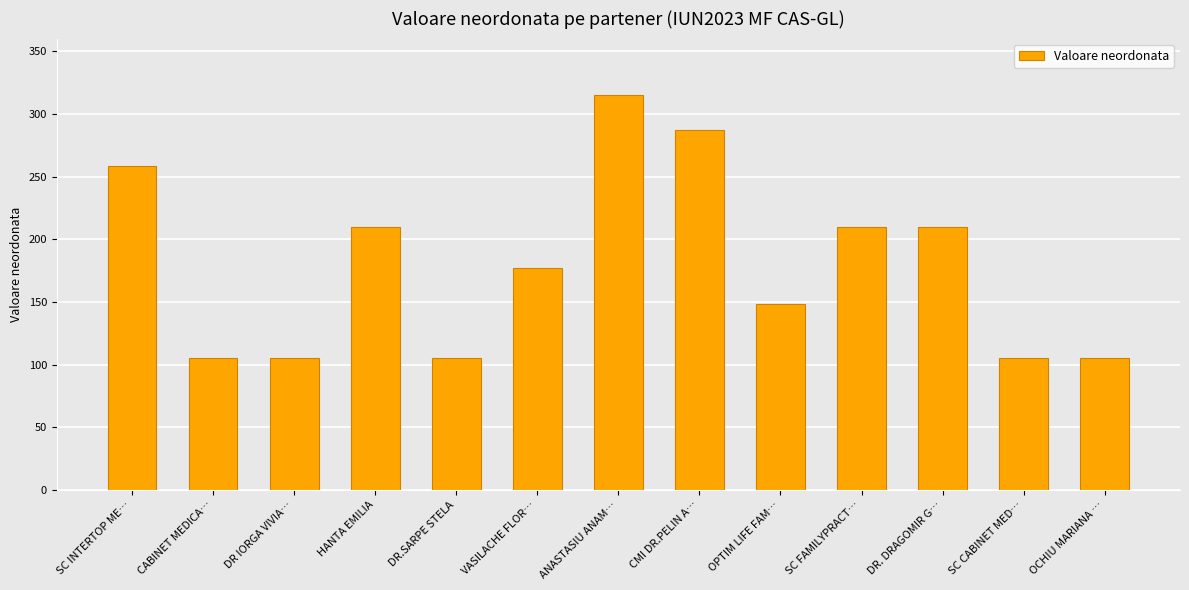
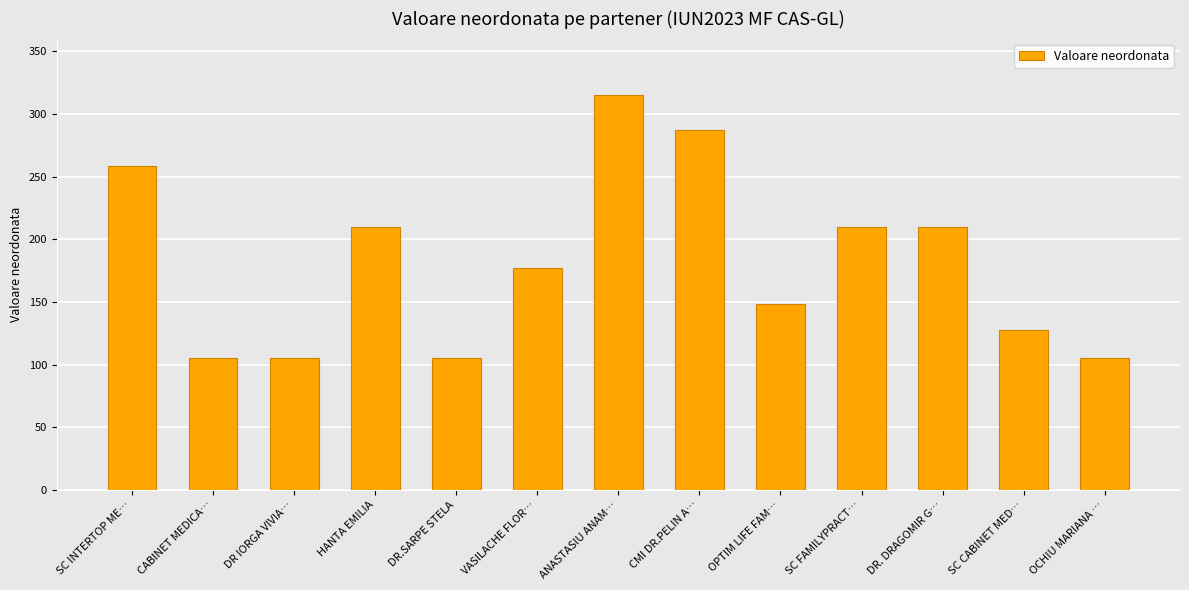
SC CABINET MED…: 105 -> 128
